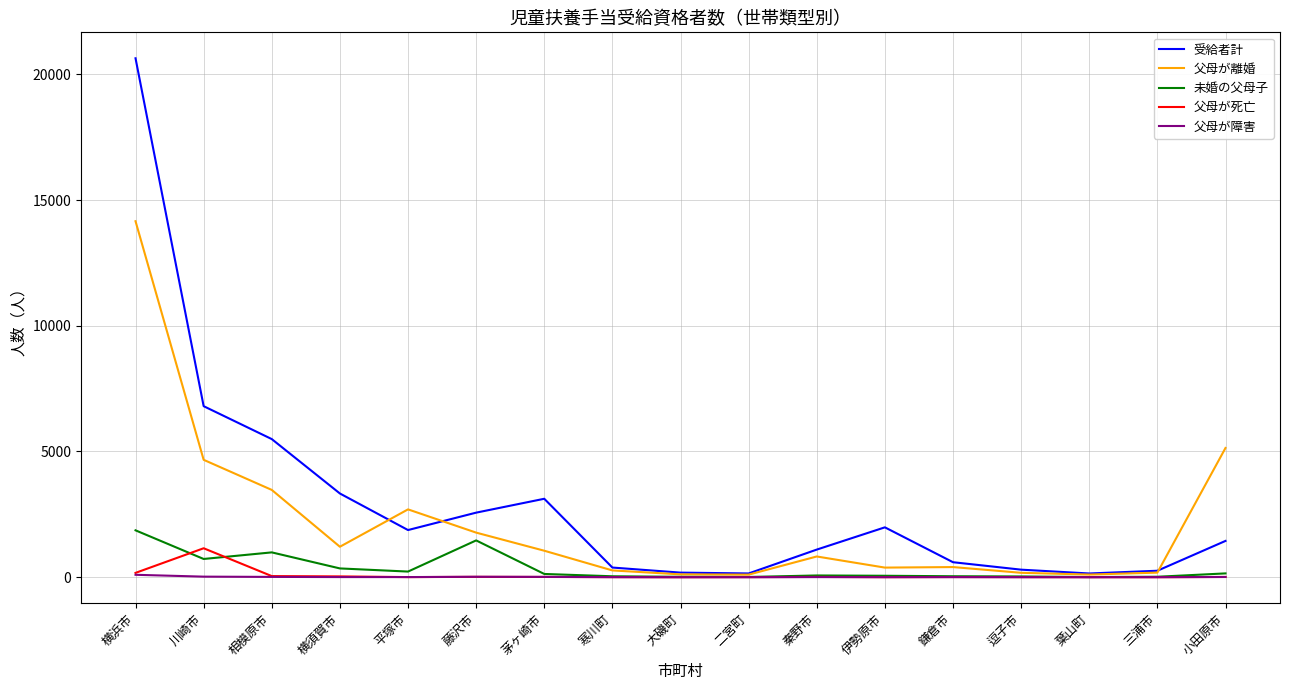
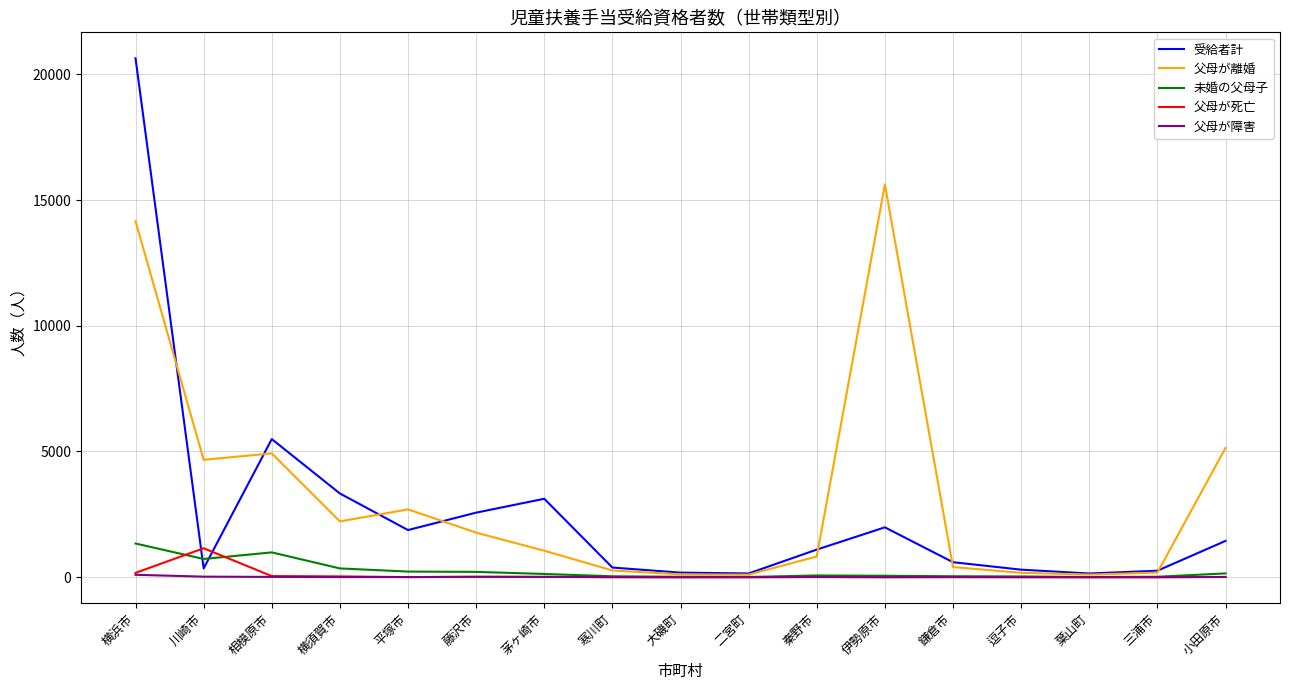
未婚の父母子, 横浜市: 1900 -> 1300
受給者計, 川崎市: 6800 -> 400
父母が離婚, 相模原市: 3500 -> 4900
父母が離婚, 横須賀市: 1200 -> 2200
未婚の父母子, 藤沢市: 1500 -> 200
父母が離婚, 伊勢原市: 400 -> 15600
